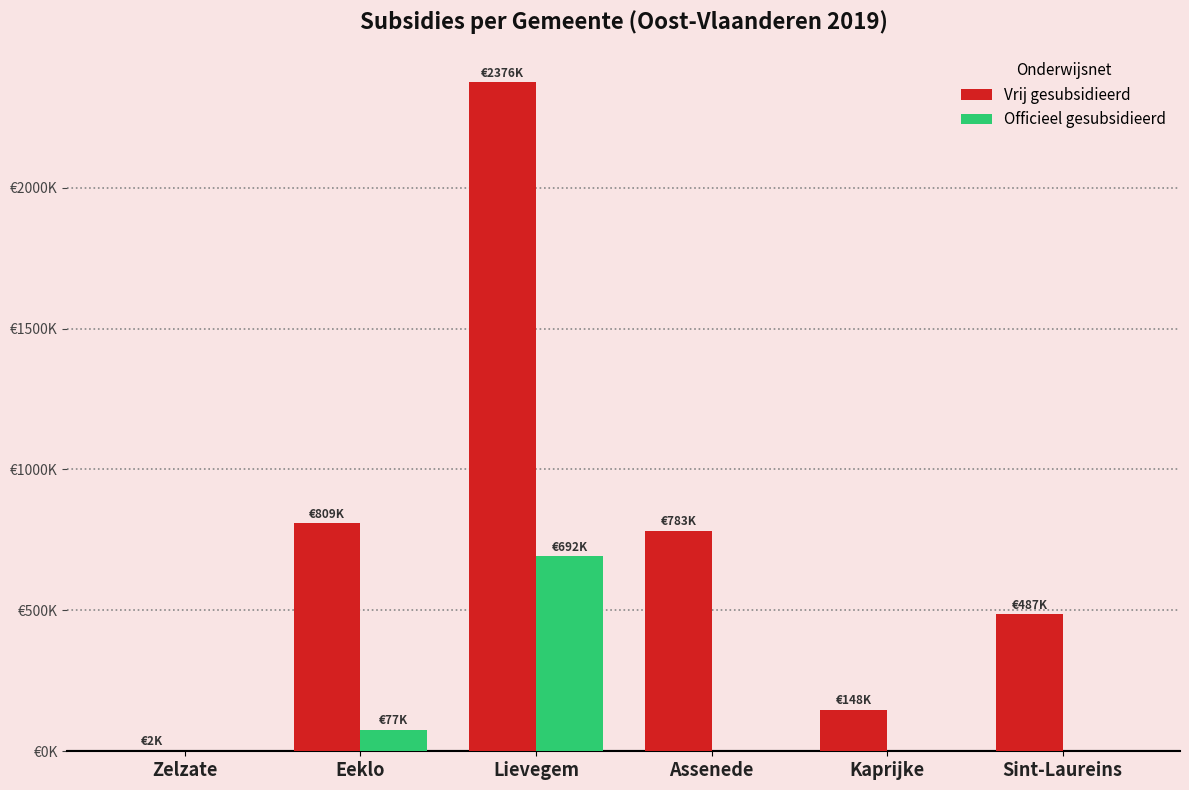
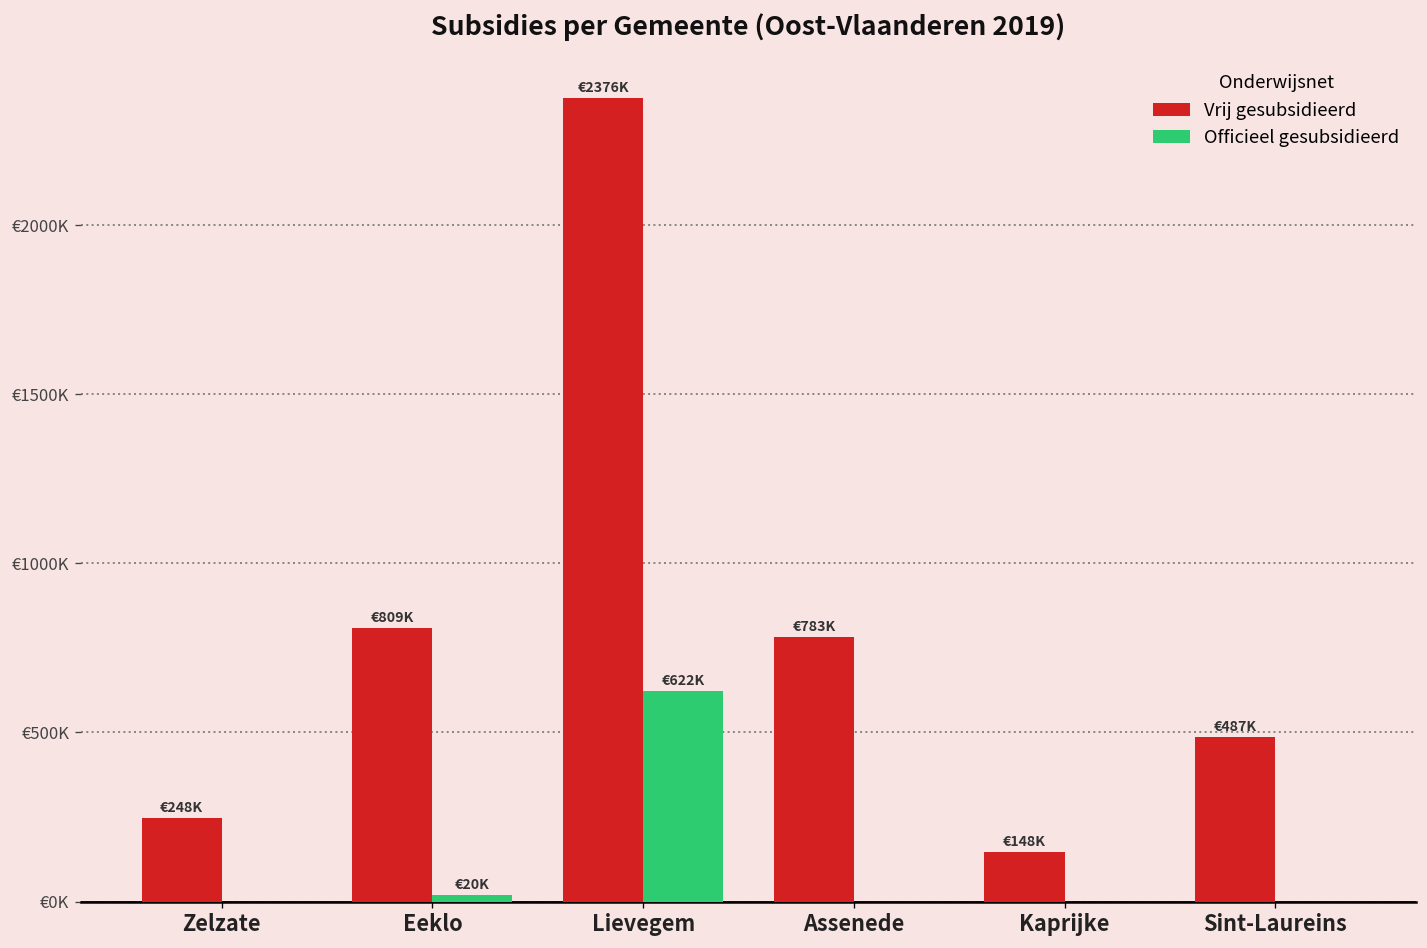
Vrij gesubsidieerd, Zelzate: €2K -> €248K
Officieel gesubsidieerd, Eeklo: €77K -> €20K
Officieel gesubsidieerd, Lievegem: €692K -> €622K
